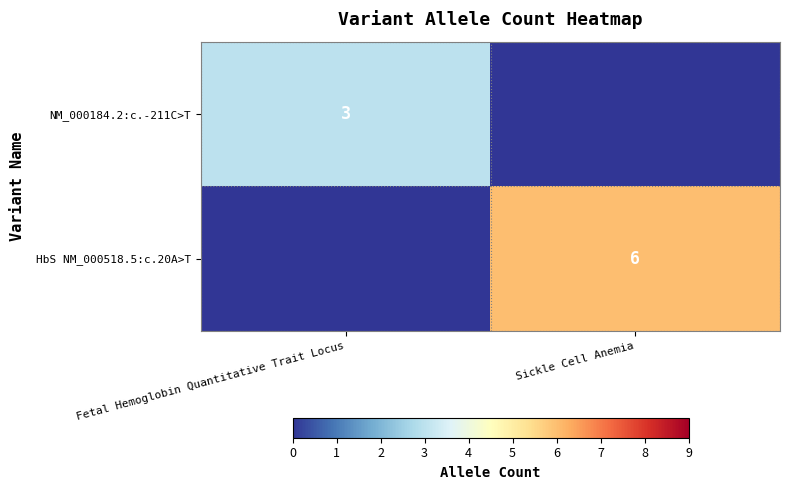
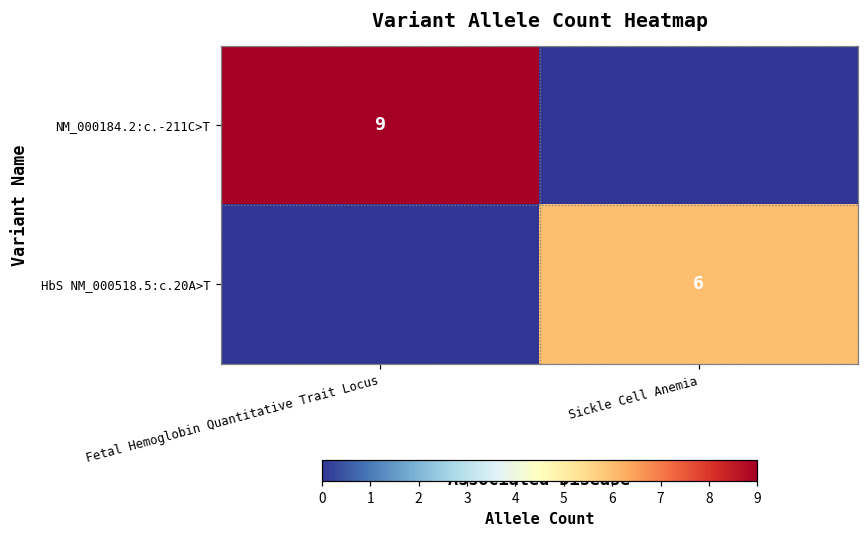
NM_000184.2:c.-211C>T, Fetal Hemoglobin Quantitative Trait Locus: 3 -> 9
